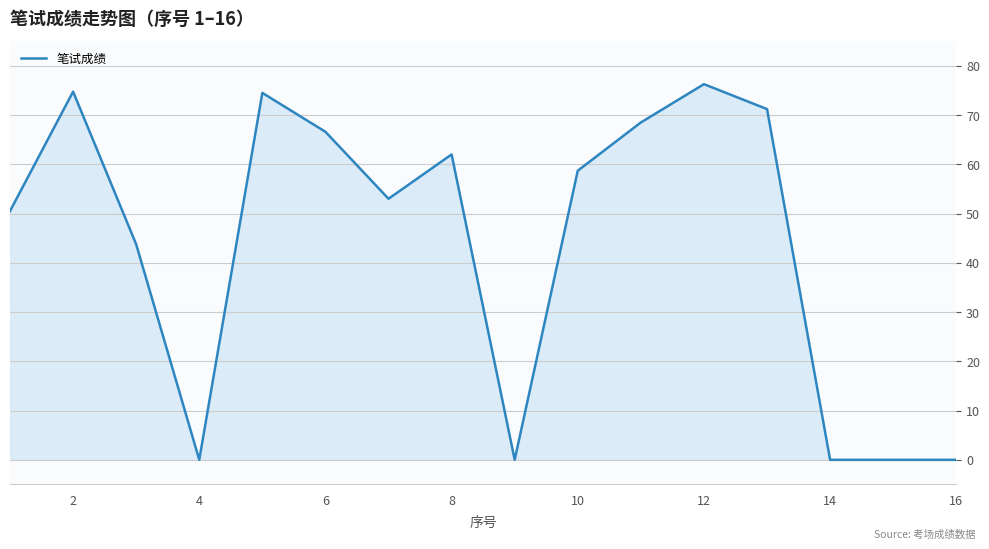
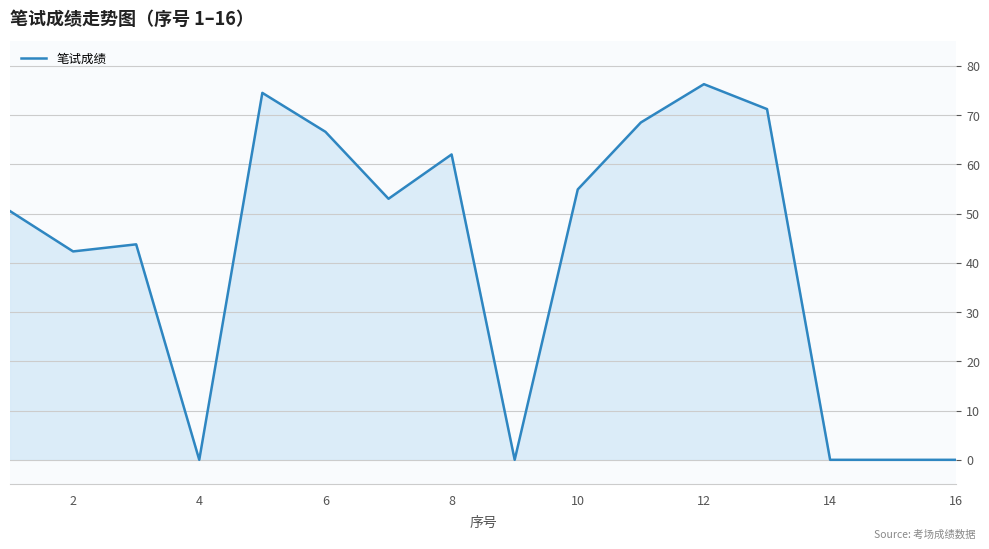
2: 75 -> 42
10: 59 -> 55
